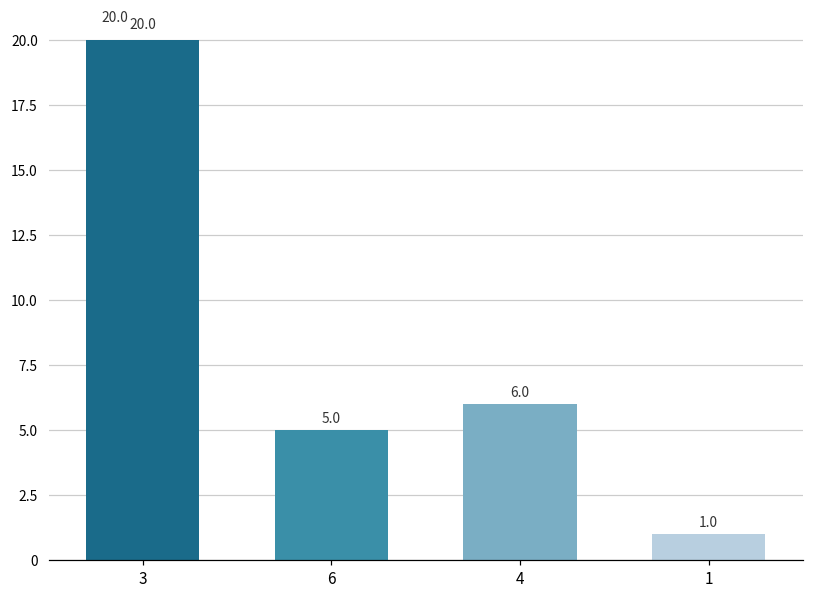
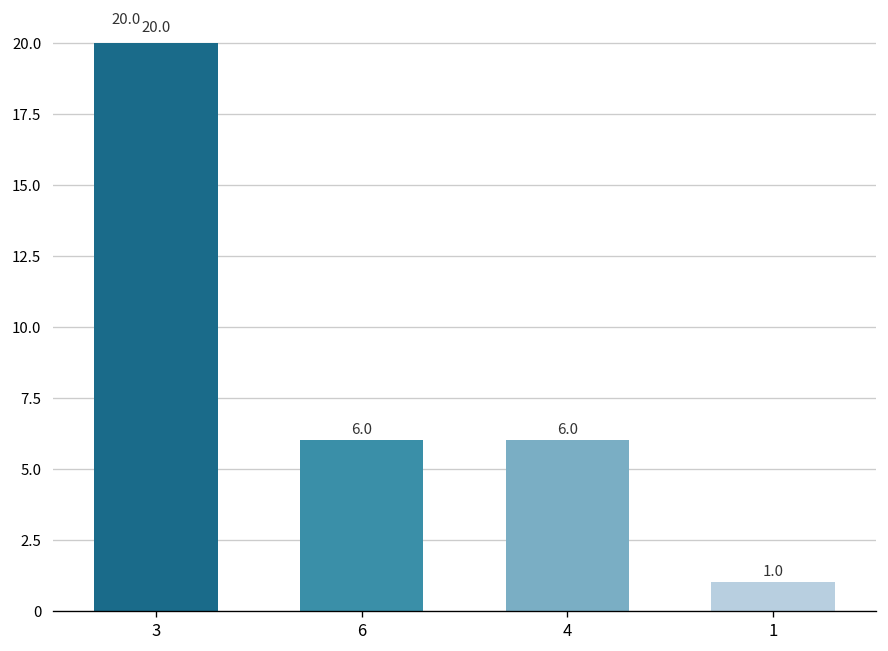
6: 5.0 -> 6.0
